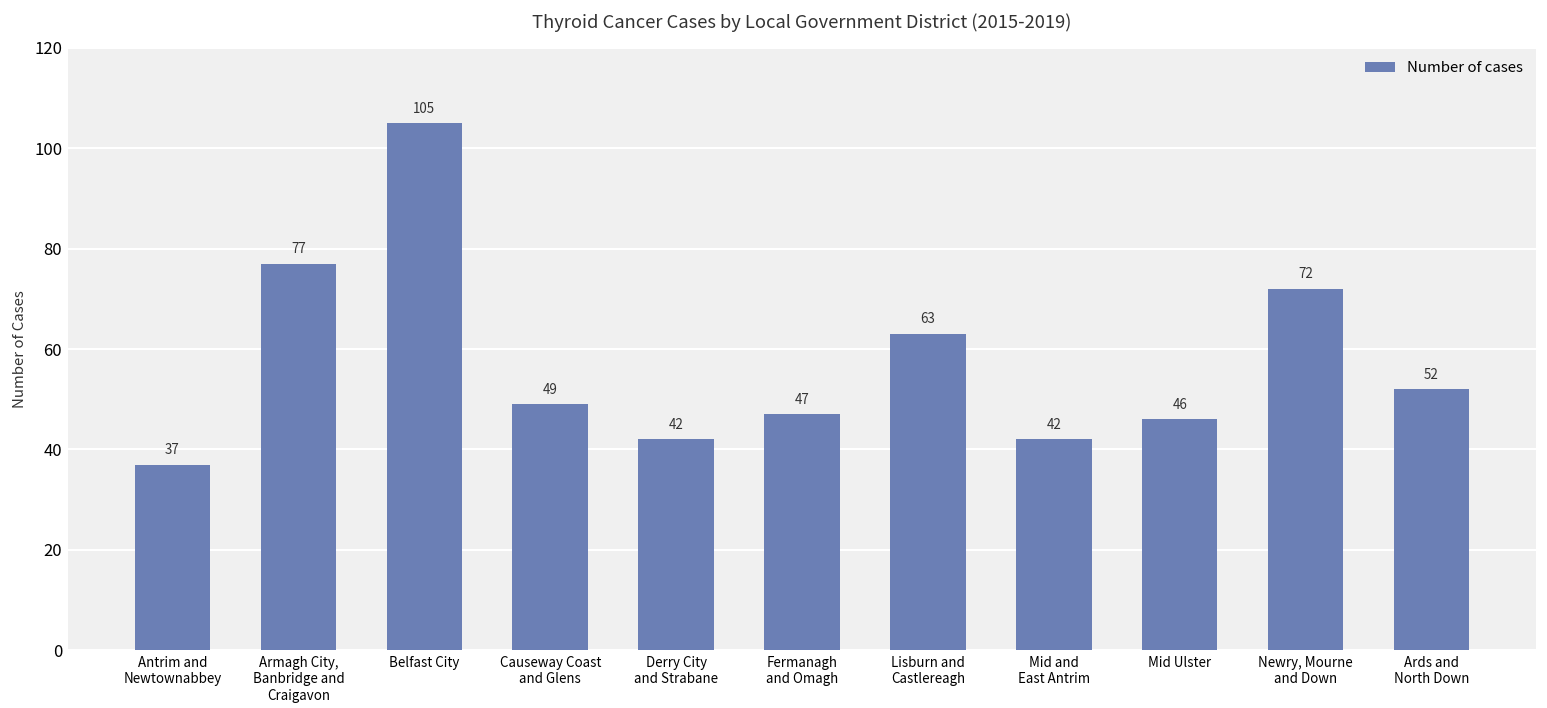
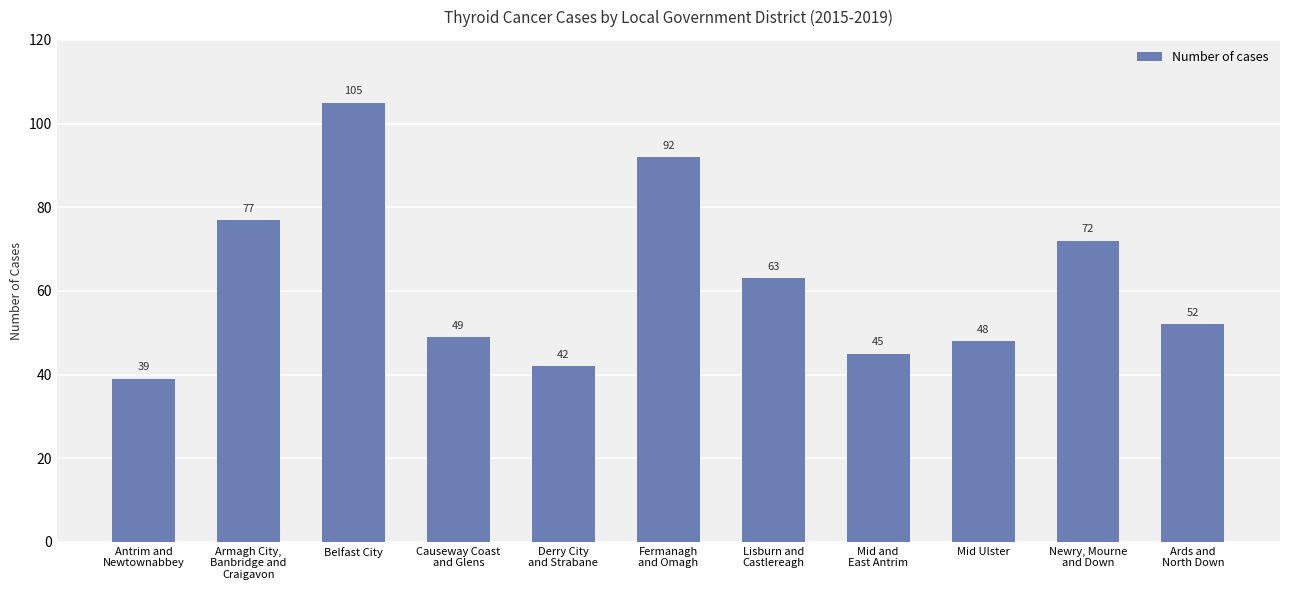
Antrim and Newtownabbey: 37 -> 39
Fermanagh and Omagh: 47 -> 92
Mid and East Antrim: 42 -> 45
Mid Ulster: 46 -> 48
